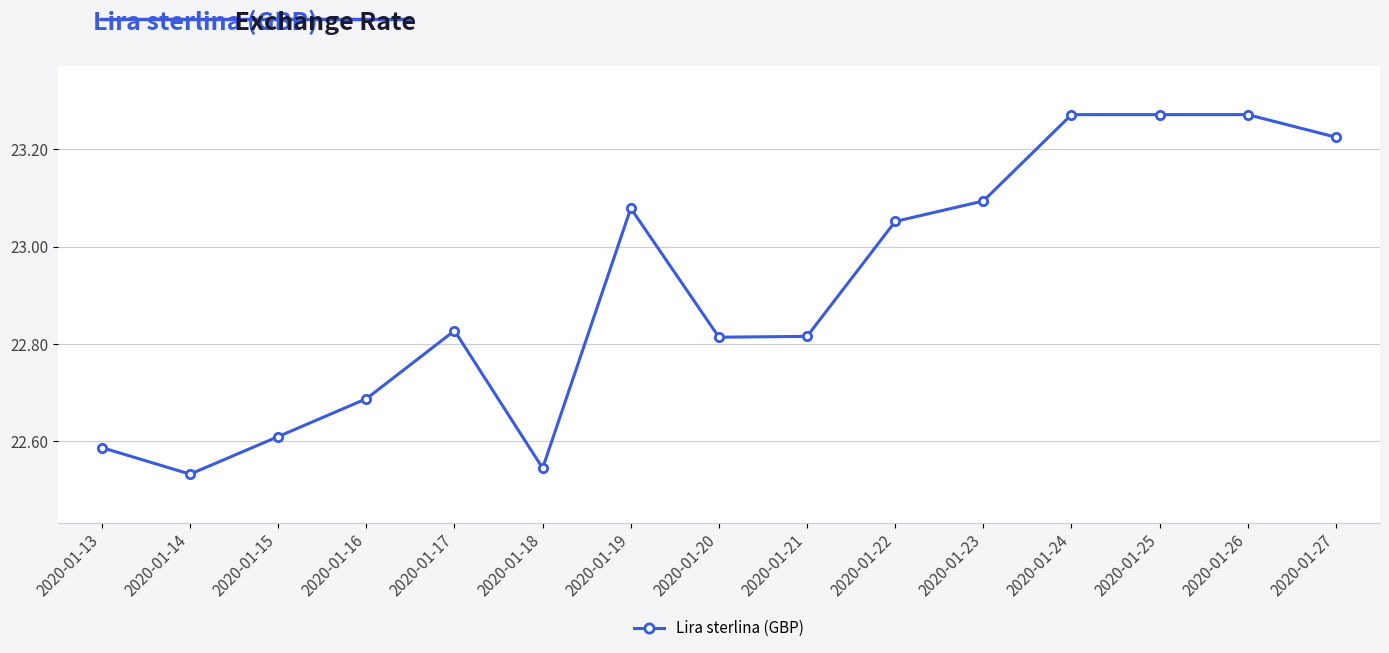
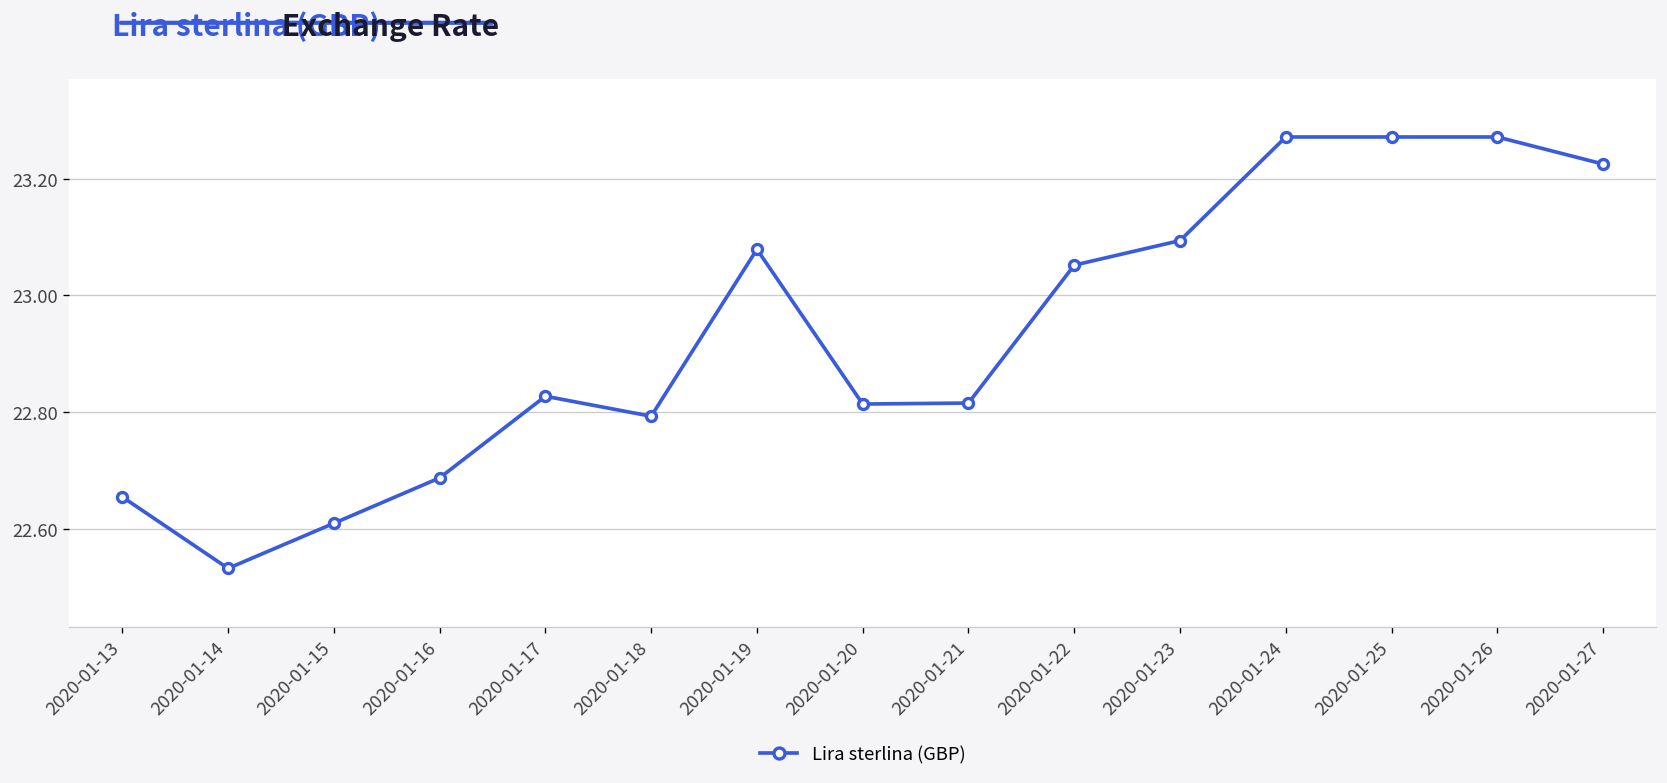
2020-01-13: 22.59 -> 22.65
2020-01-18: 22.54 -> 22.79
